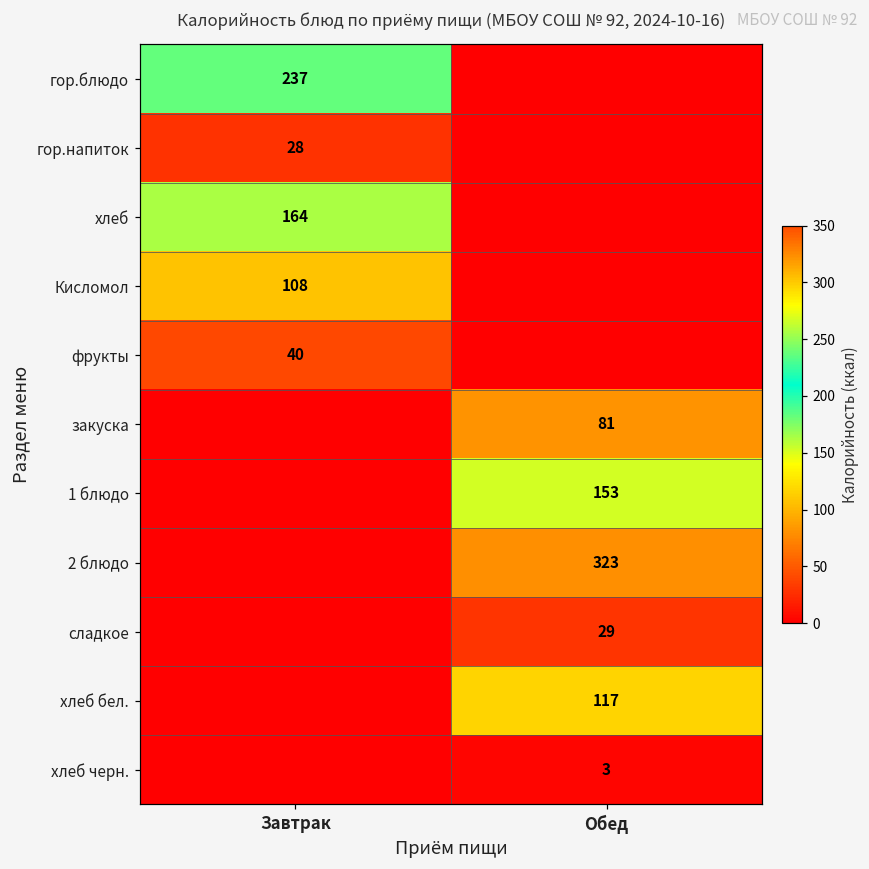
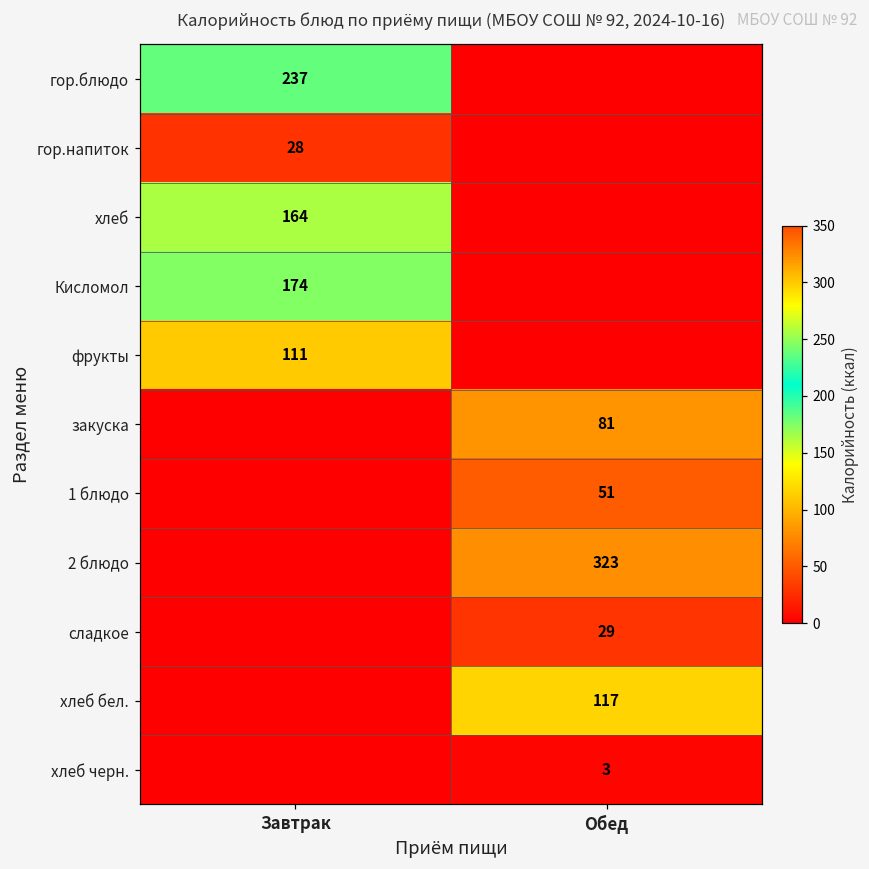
Кисломол, Завтрак: 108 -> 174
фрукты, Завтрак: 40 -> 111
1 блюдо, Обед: 153 -> 51
